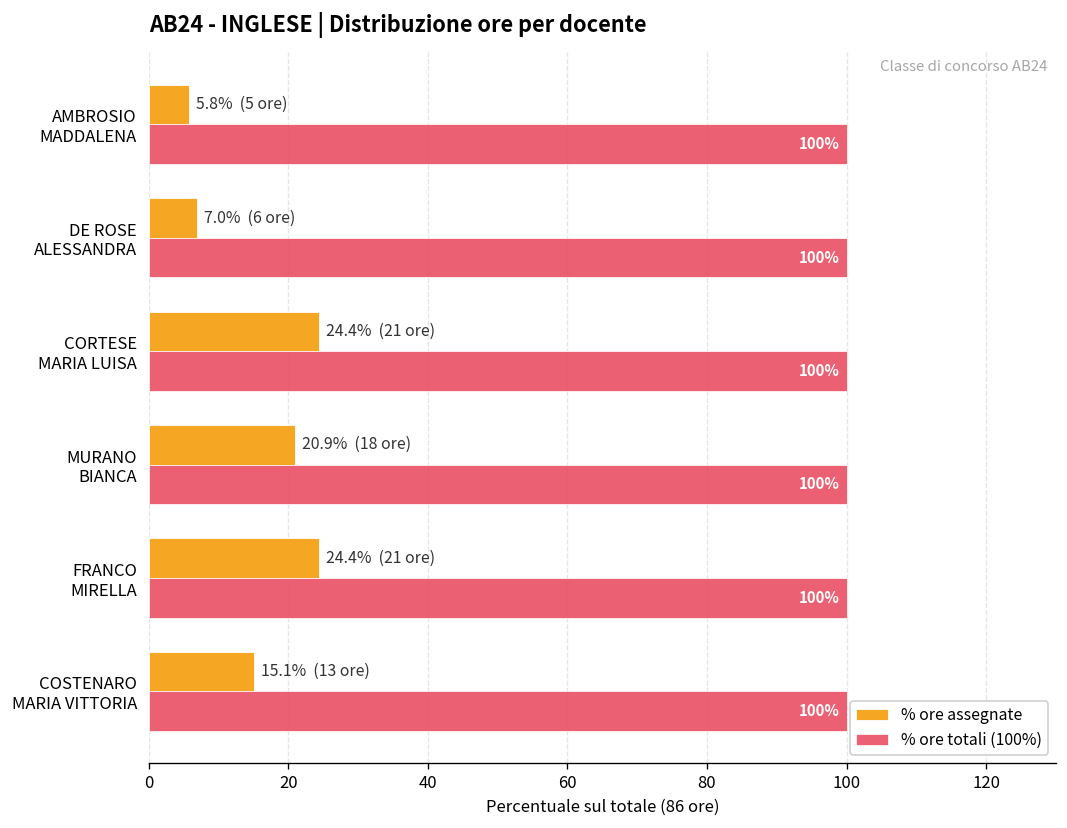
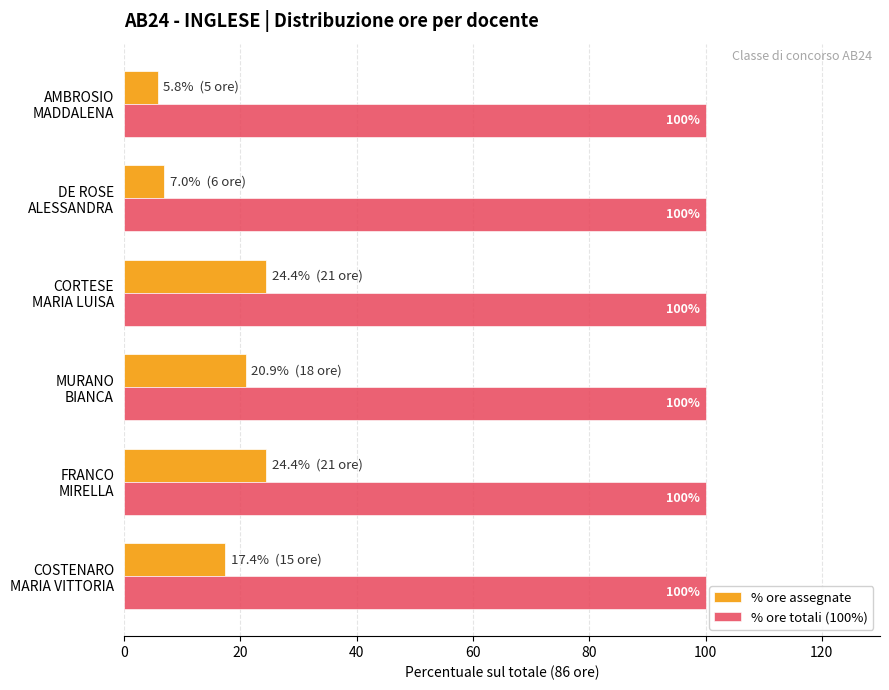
% ore assegnate, COSTENARO MARIA VITTORIA: 15.1% (13 ore) -> 17.4% (15 ore)
